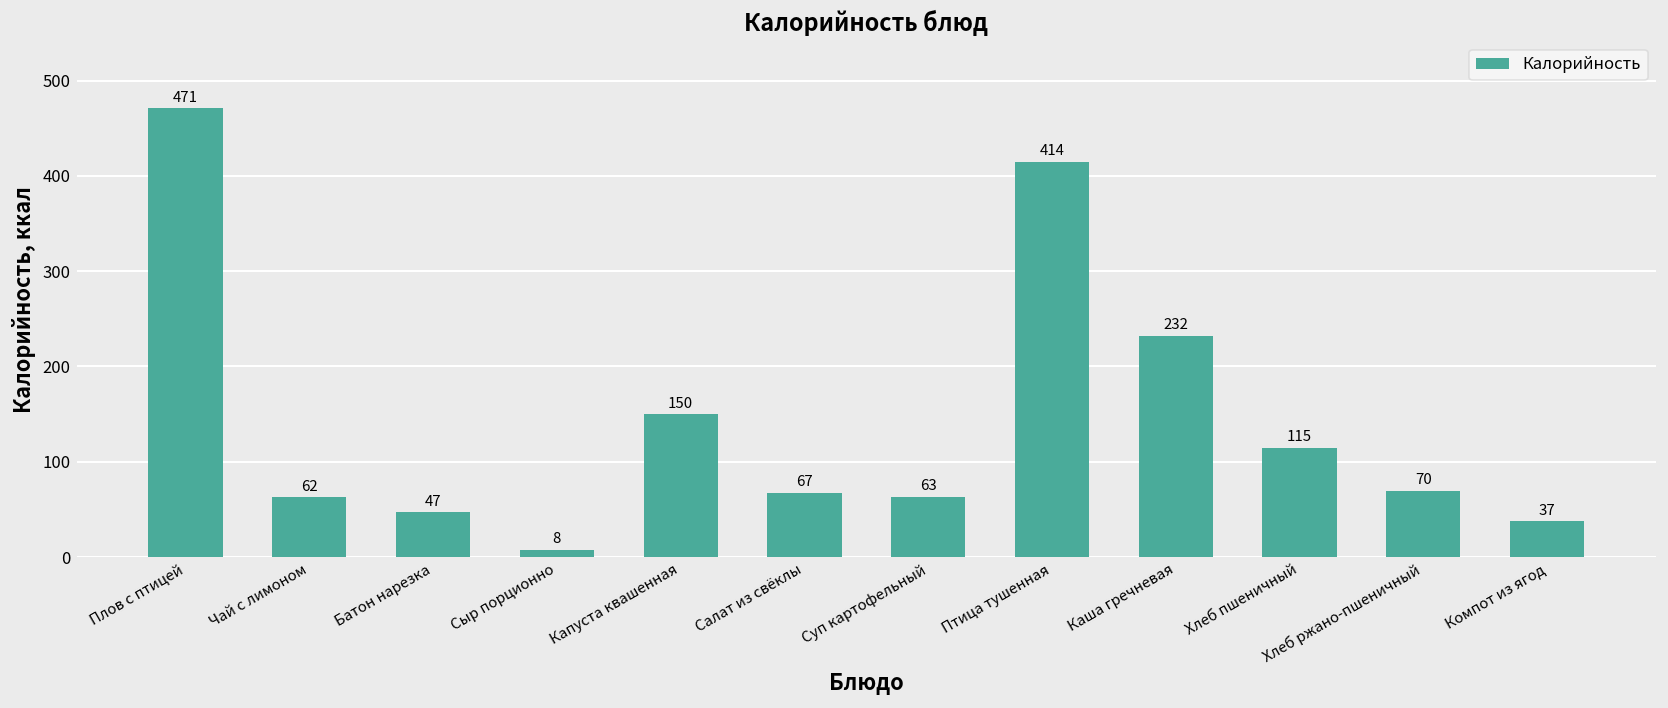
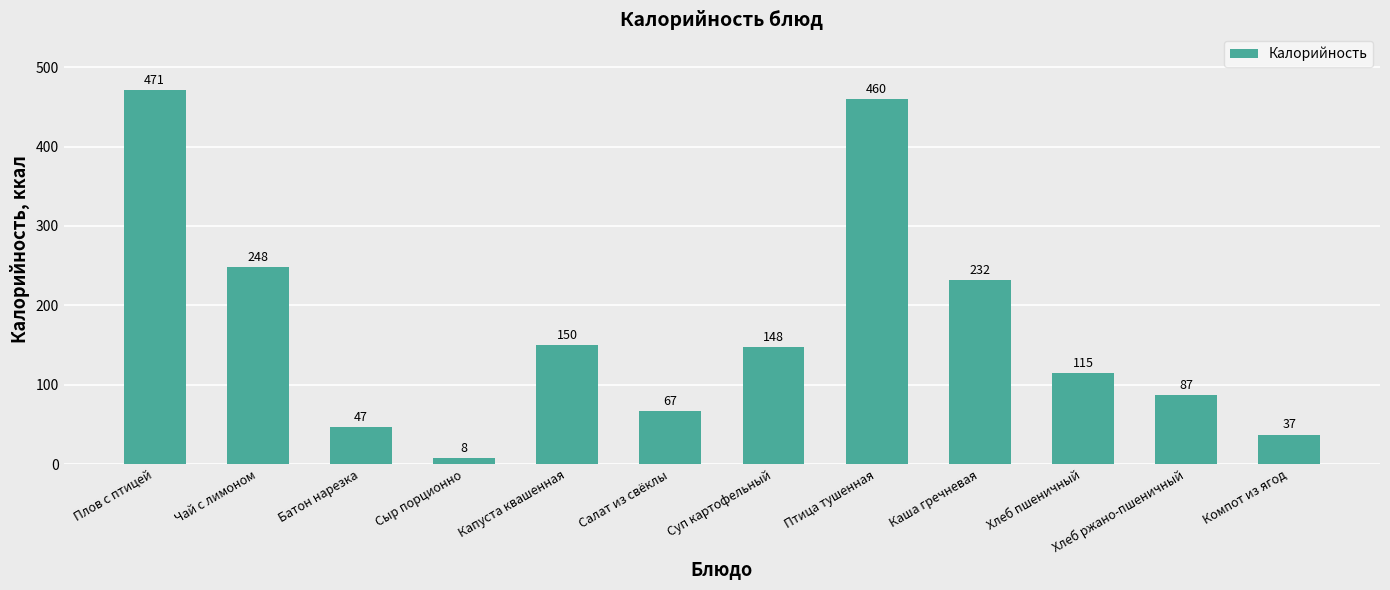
Чай с лимоном: 62 -> 248
Суп картофельный: 63 -> 148
Птица тушенная: 414 -> 460
Хлеб ржано-пшеничный: 70 -> 87
